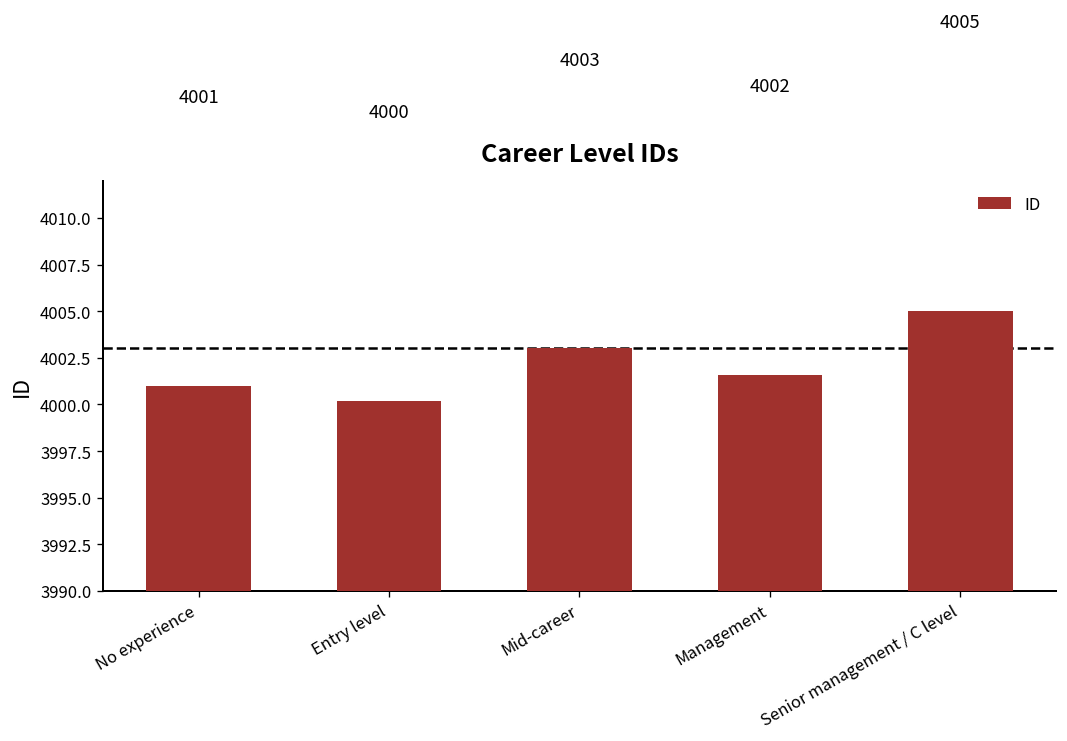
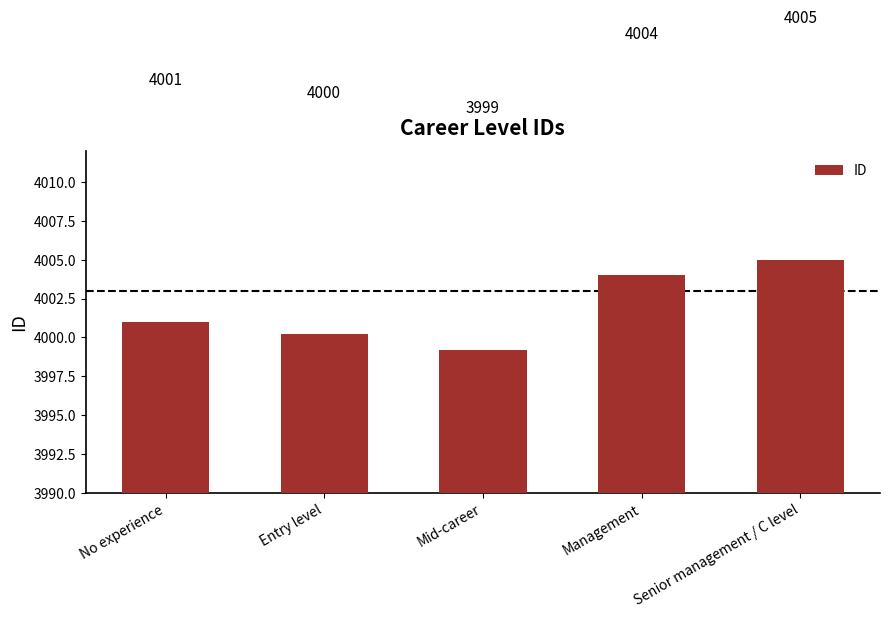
Mid-career: 4003 -> 3999
Management: 4002 -> 4004
